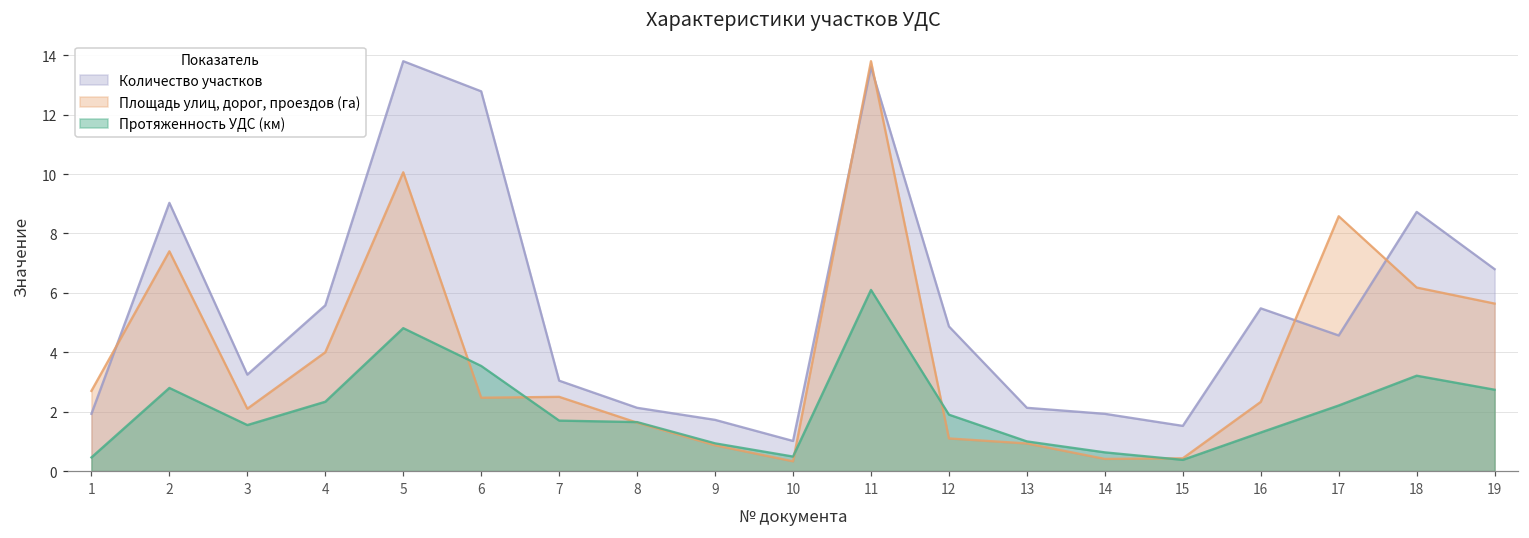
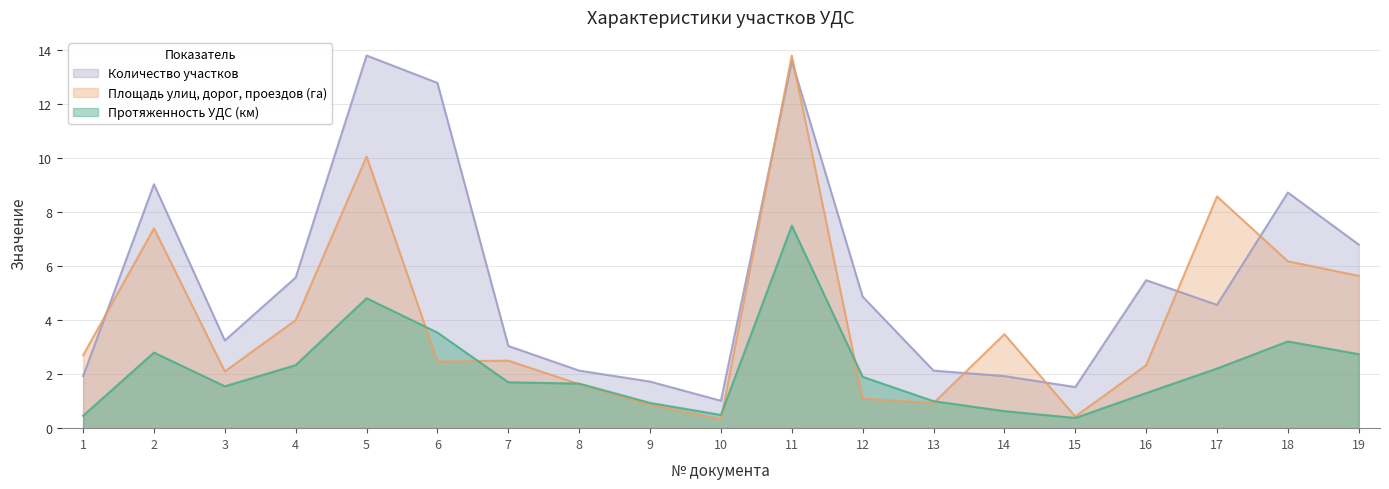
Протяженность УДС (км), 11: 6.1 -> 7.5
Площадь улиц, дорог, проездов (га), 14: 0.4 -> 3.5
